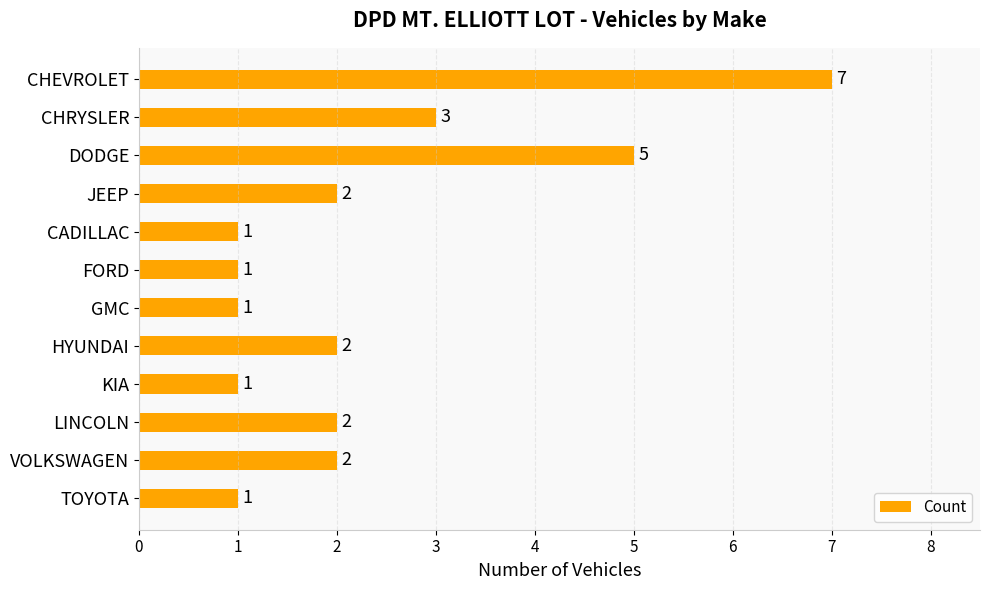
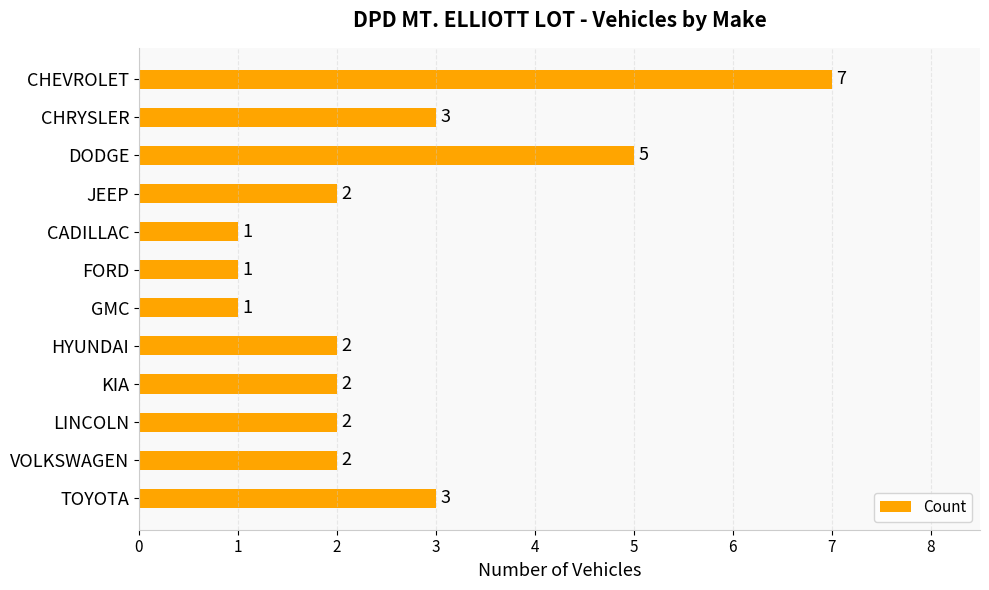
KIA: 1 -> 2
TOYOTA: 1 -> 3
